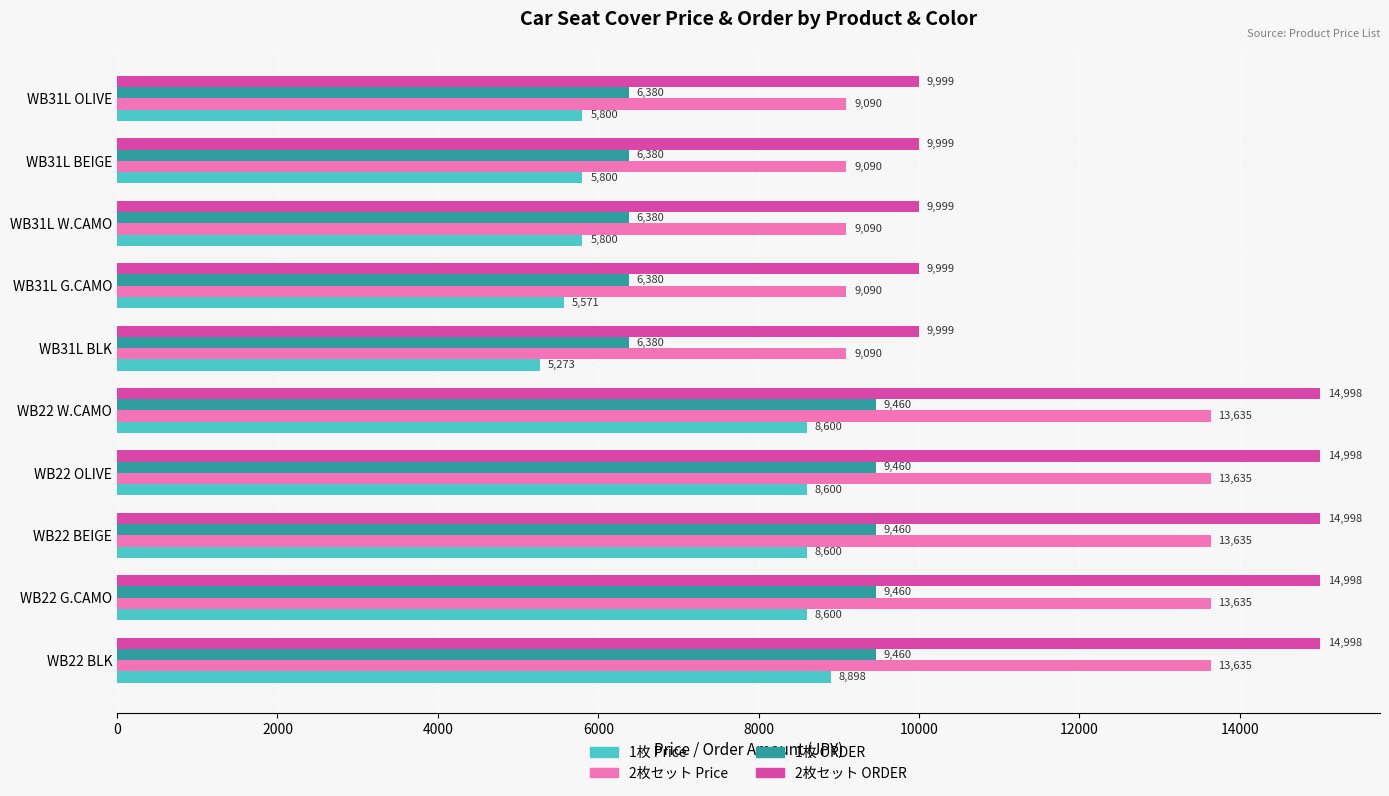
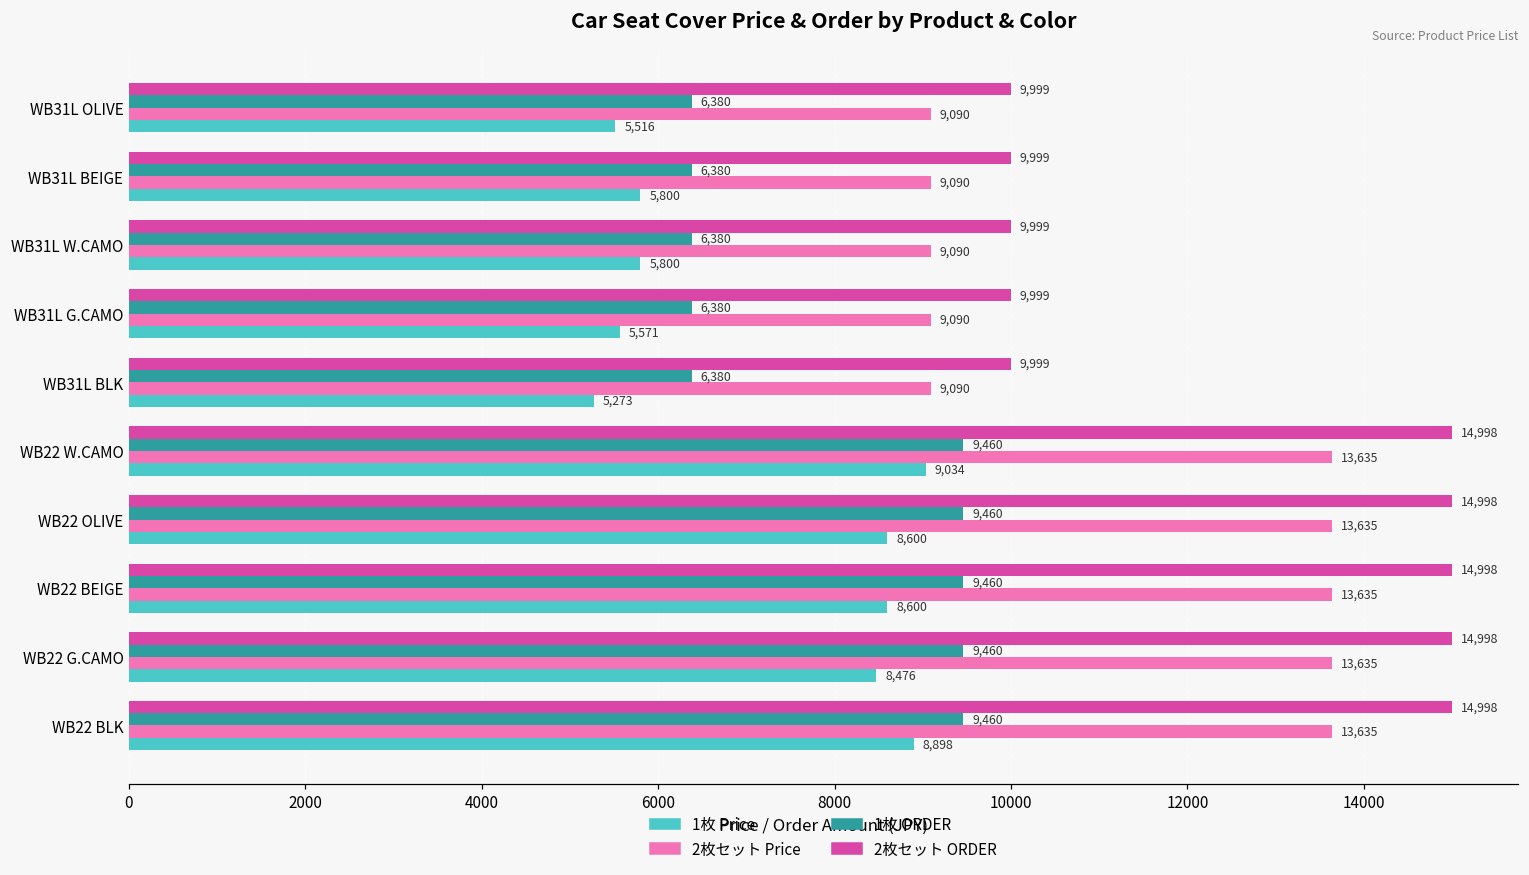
1枚 Price, WB31L OLIVE: 5,800 -> 5,516
1枚 Price, WB22 W.CAMO: 8,600 -> 9,034
1枚 Price, WB22 G.CAMO: 8,600 -> 8,476
